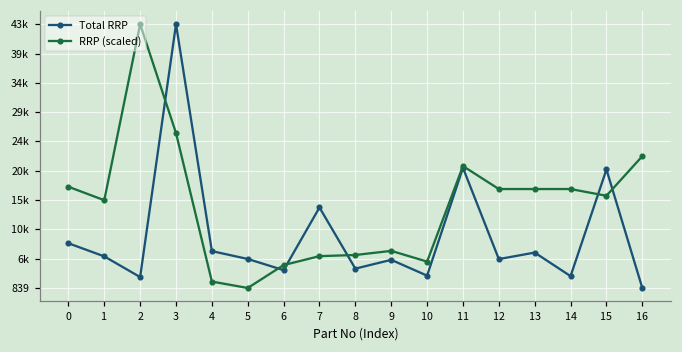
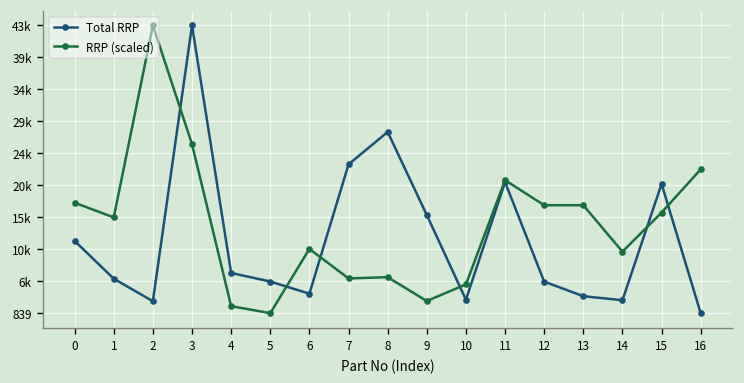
Total RRP, 0: 8000 -> 12000
RRP (scaled), 6: 5000 -> 10000
Total RRP, 7: 14000 -> 23000
Total RRP, 8: 4000 -> 28000
Total RRP, 9: 5000 -> 15000
RRP (scaled), 9: 7000 -> 3000
Total RRP, 13: 7000 -> 3000
RRP (scaled), 14: 17000 -> 10000
